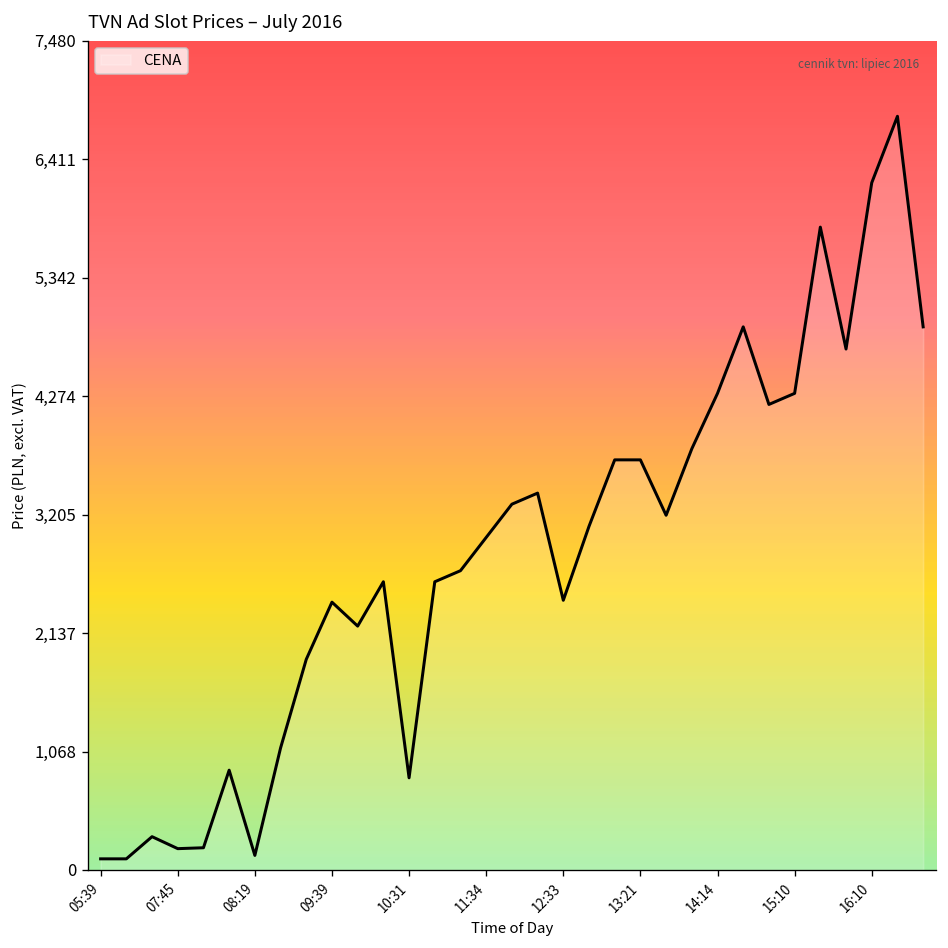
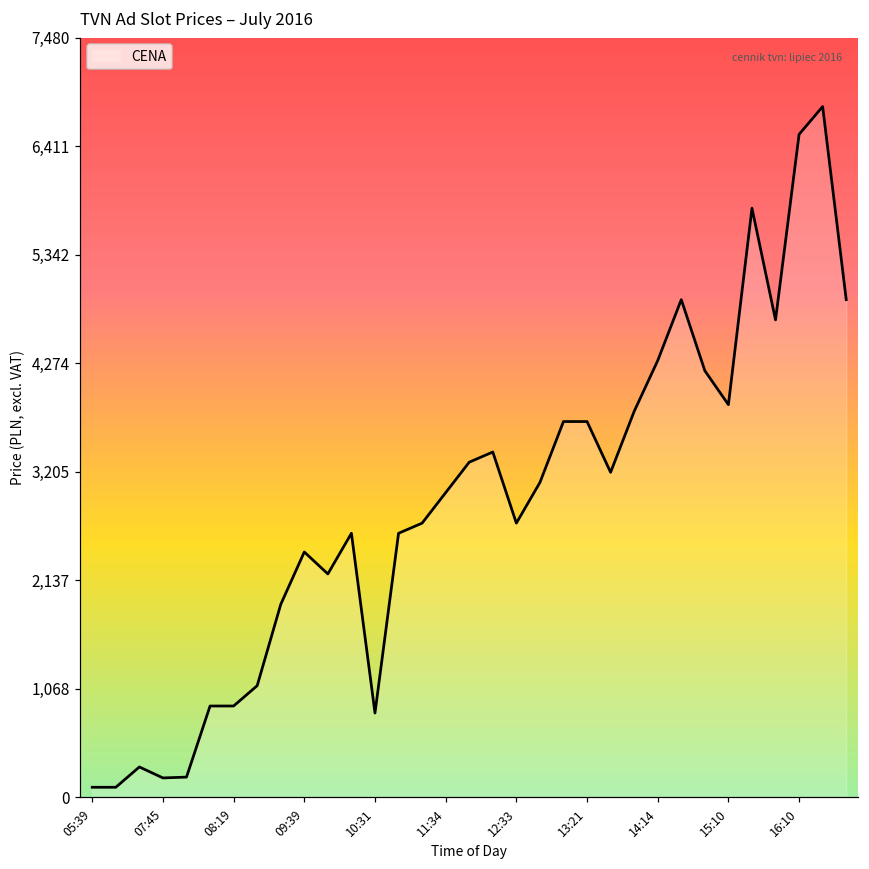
08:19: 100 -> 900
12:33: 2,400 -> 2,700
15:10: 4,300 -> 3,900
16:10: 6,200 -> 6,500
